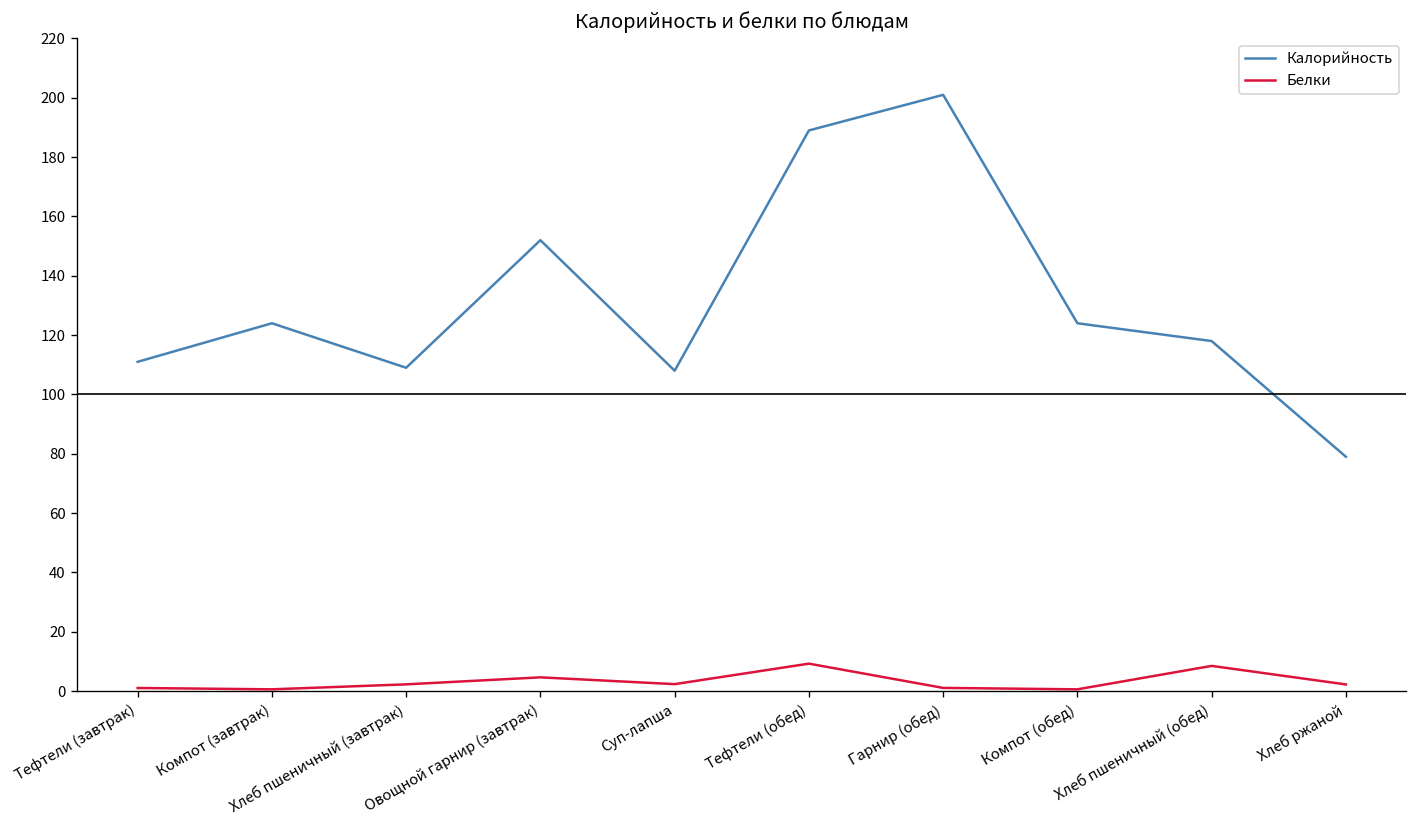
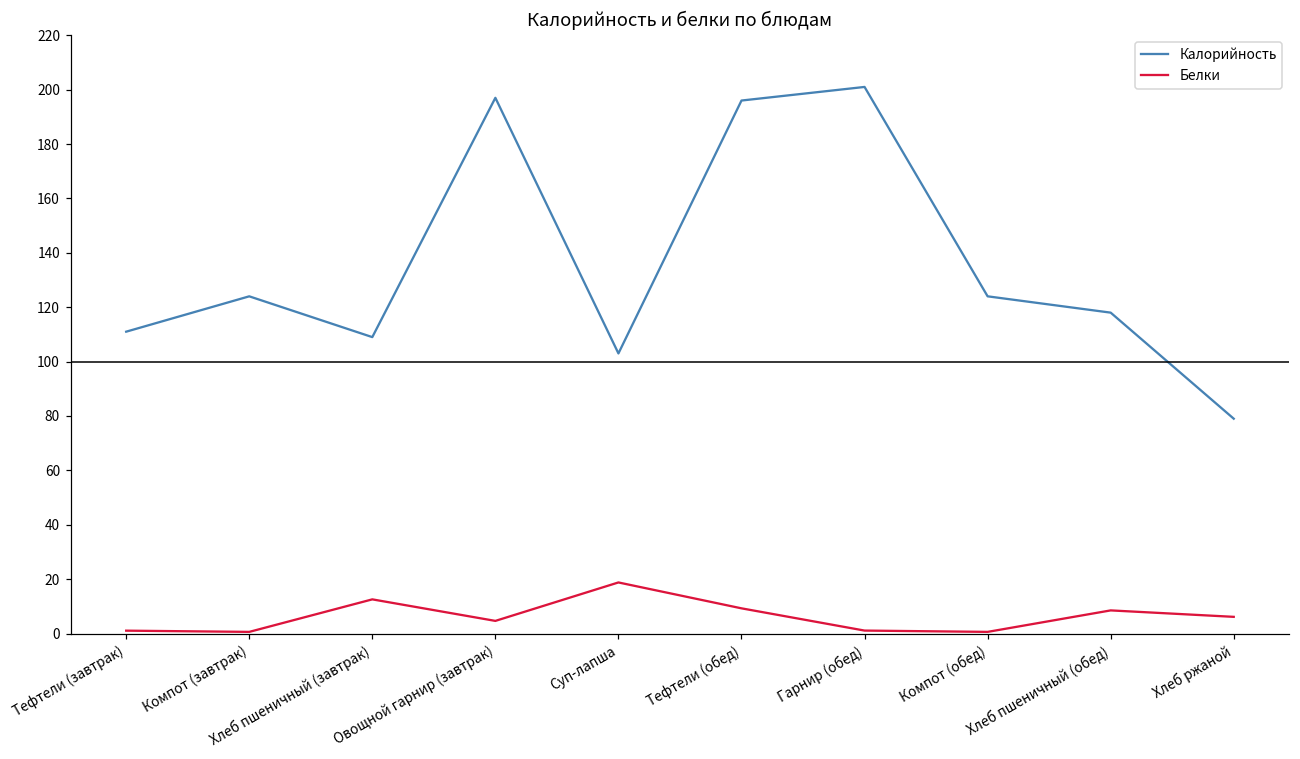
Белки, Хлеб пшеничный (завтрак): 2 -> 13
Калорийность, Овощной гарнир (завтрак): 152 -> 197
Калорийность, Суп-лапша: 108 -> 103
Белки, Суп-лапша: 2 -> 19
Калорийность, Тефтели (обед): 189 -> 196
Белки, Хлеб ржаной: 2 -> 6
